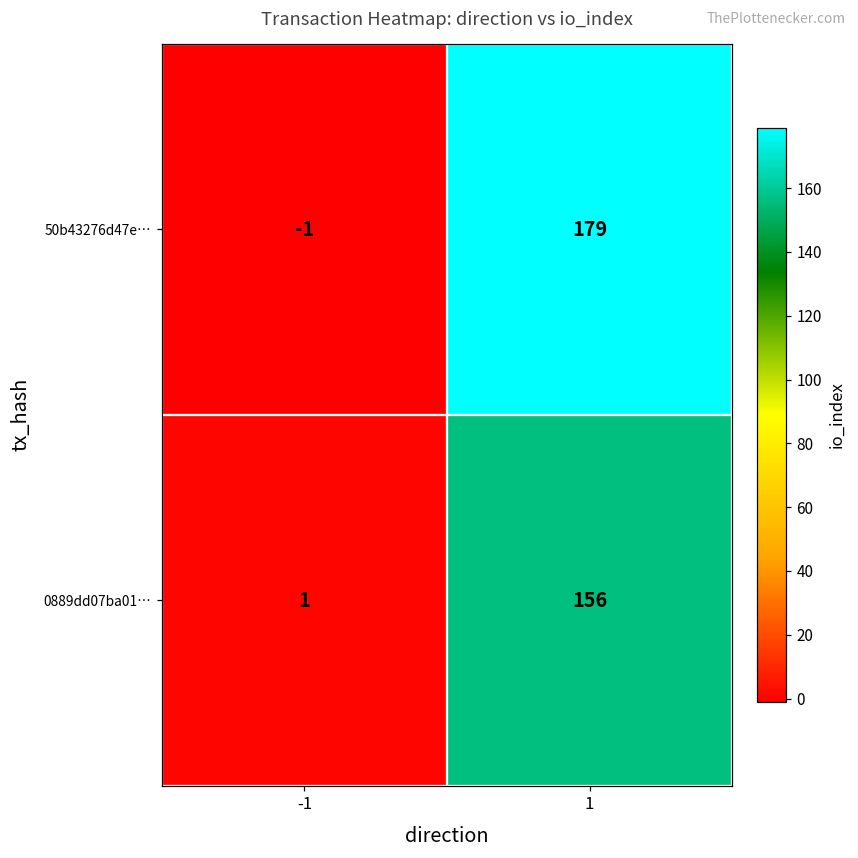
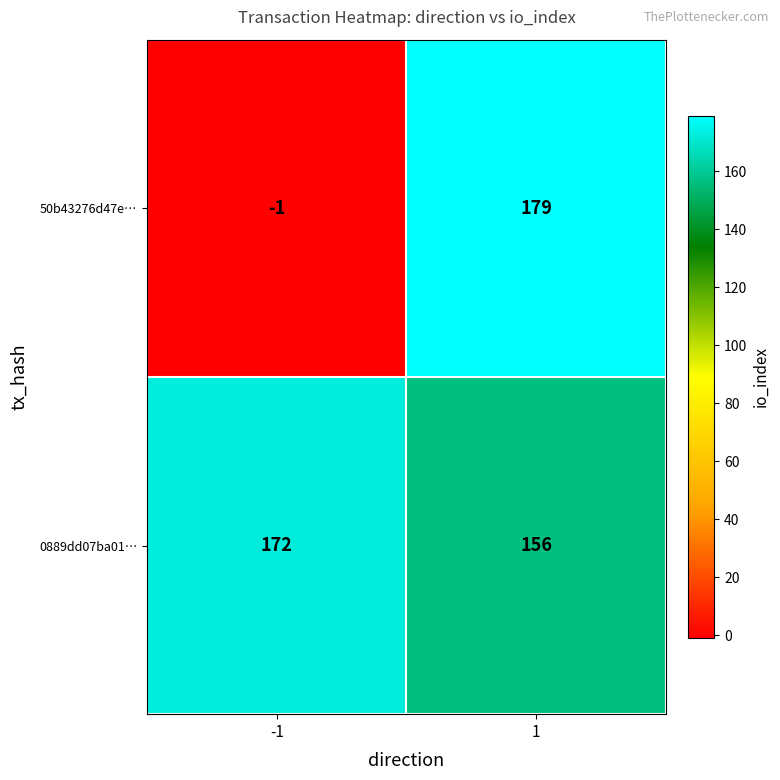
0889dd07ba01…, -1: 1 -> 172
